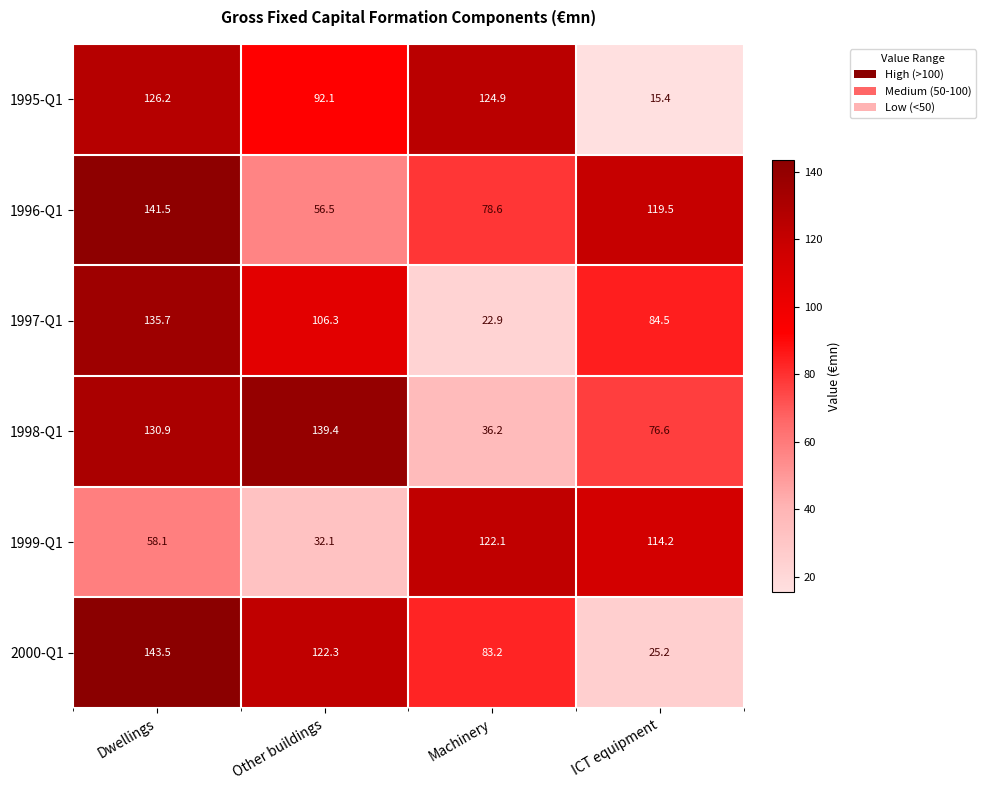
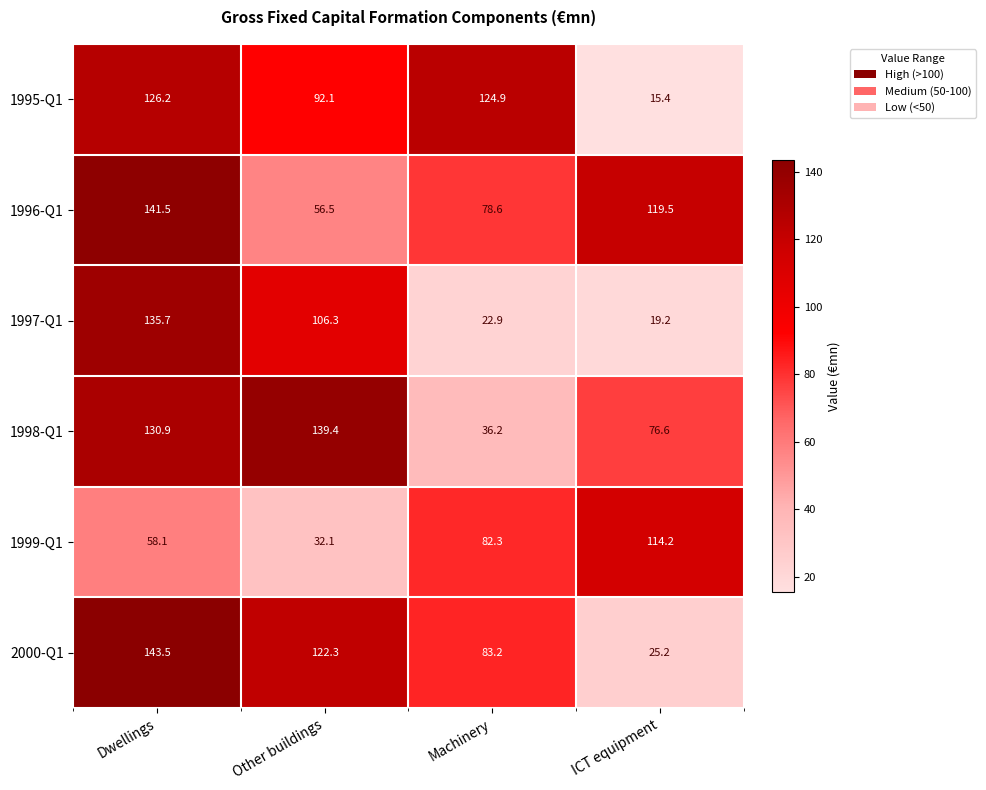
1997-Q1, ICT equipment: 84.5 -> 19.2
1999-Q1, Machinery: 122.1 -> 82.3
